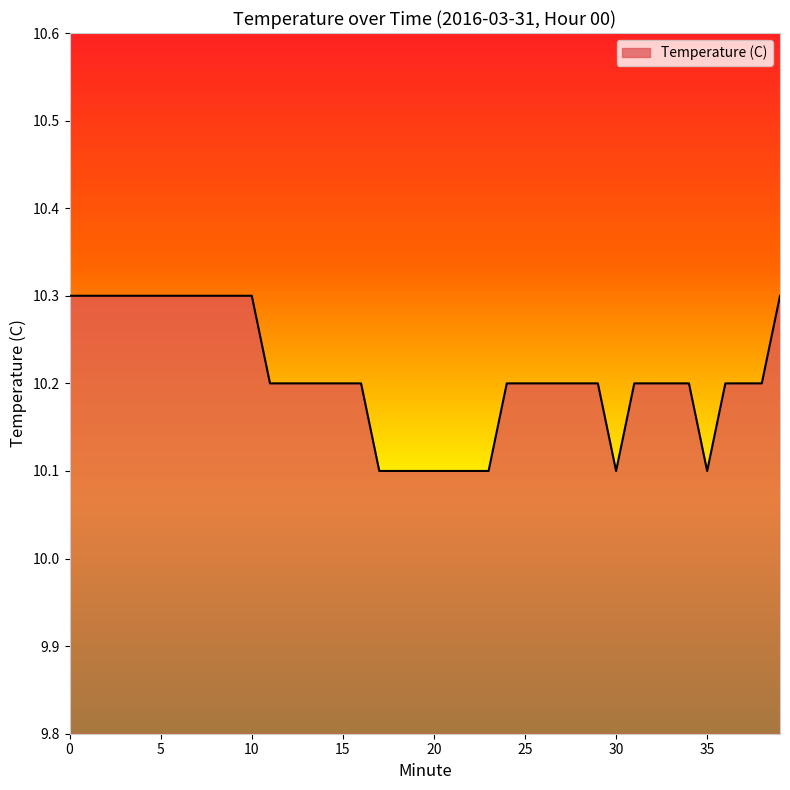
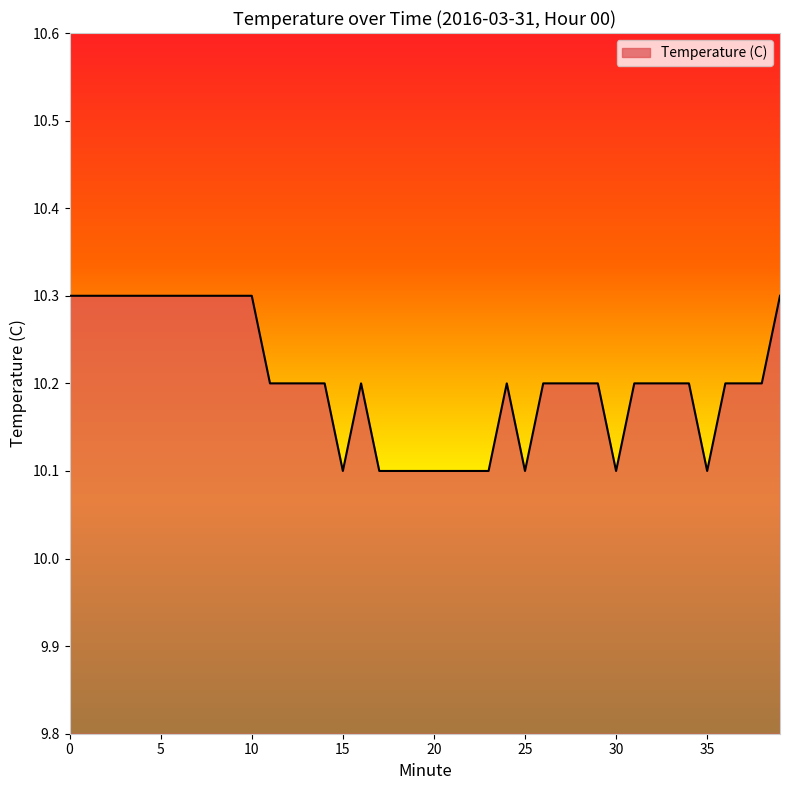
15: 10.2 -> 10.1
25: 10.2 -> 10.1
